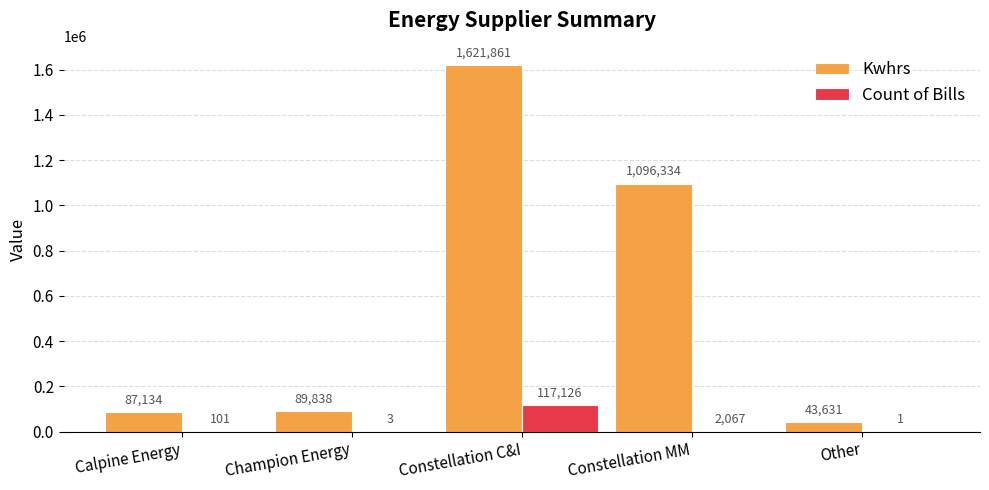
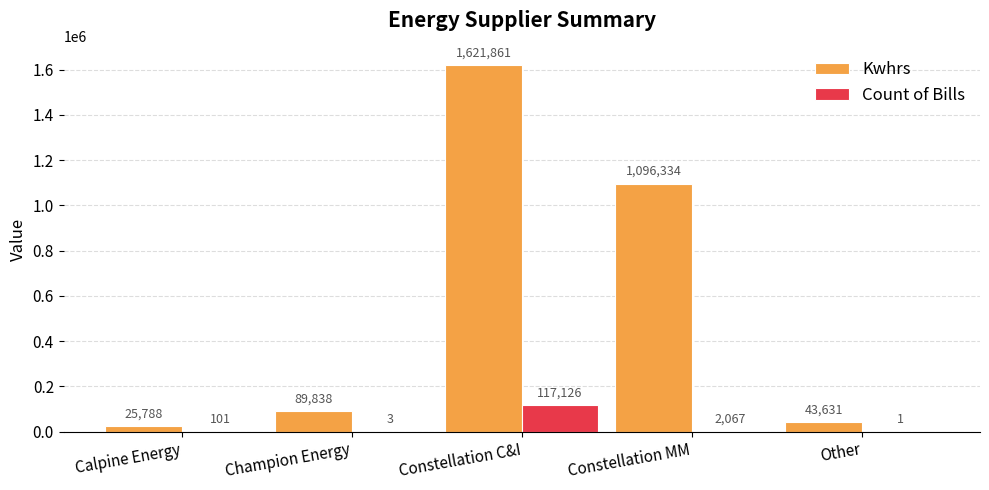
Kwhrs, Calpine Energy: 87,134 -> 25,788
